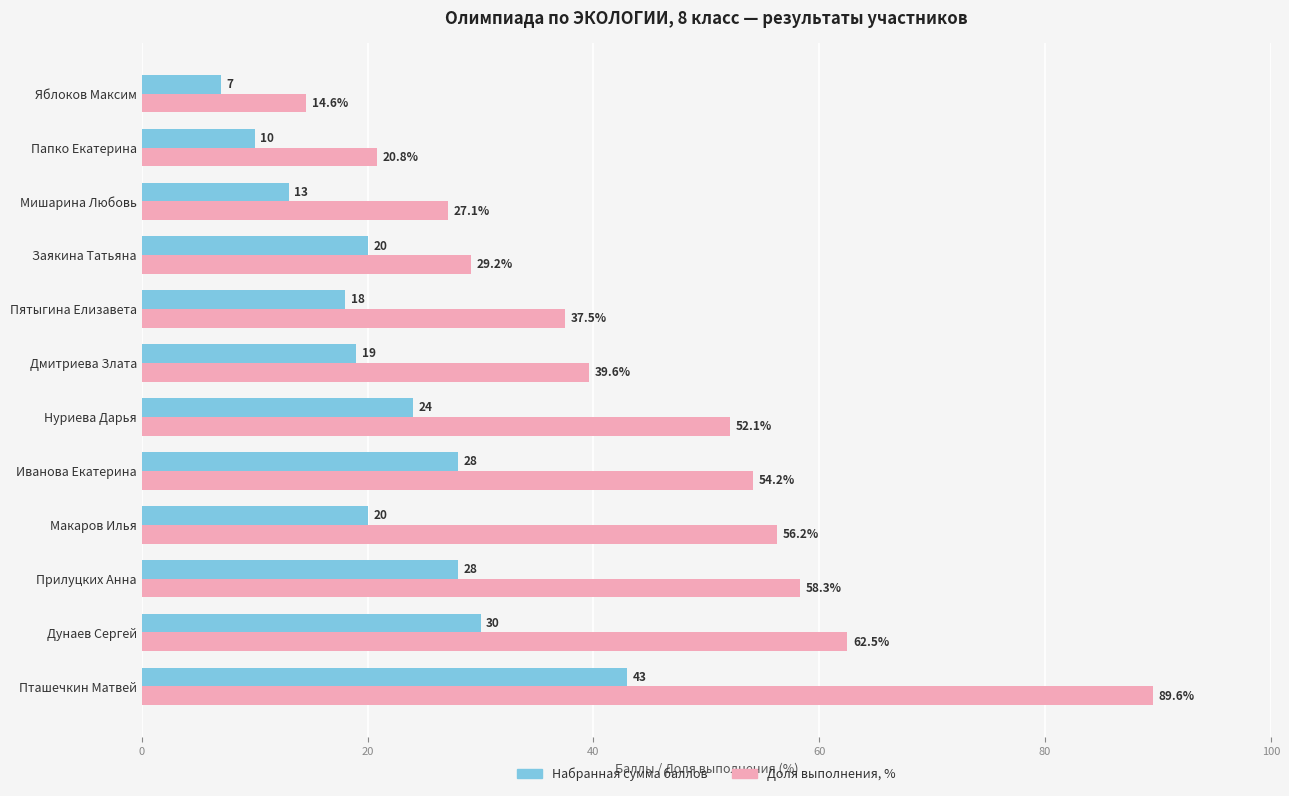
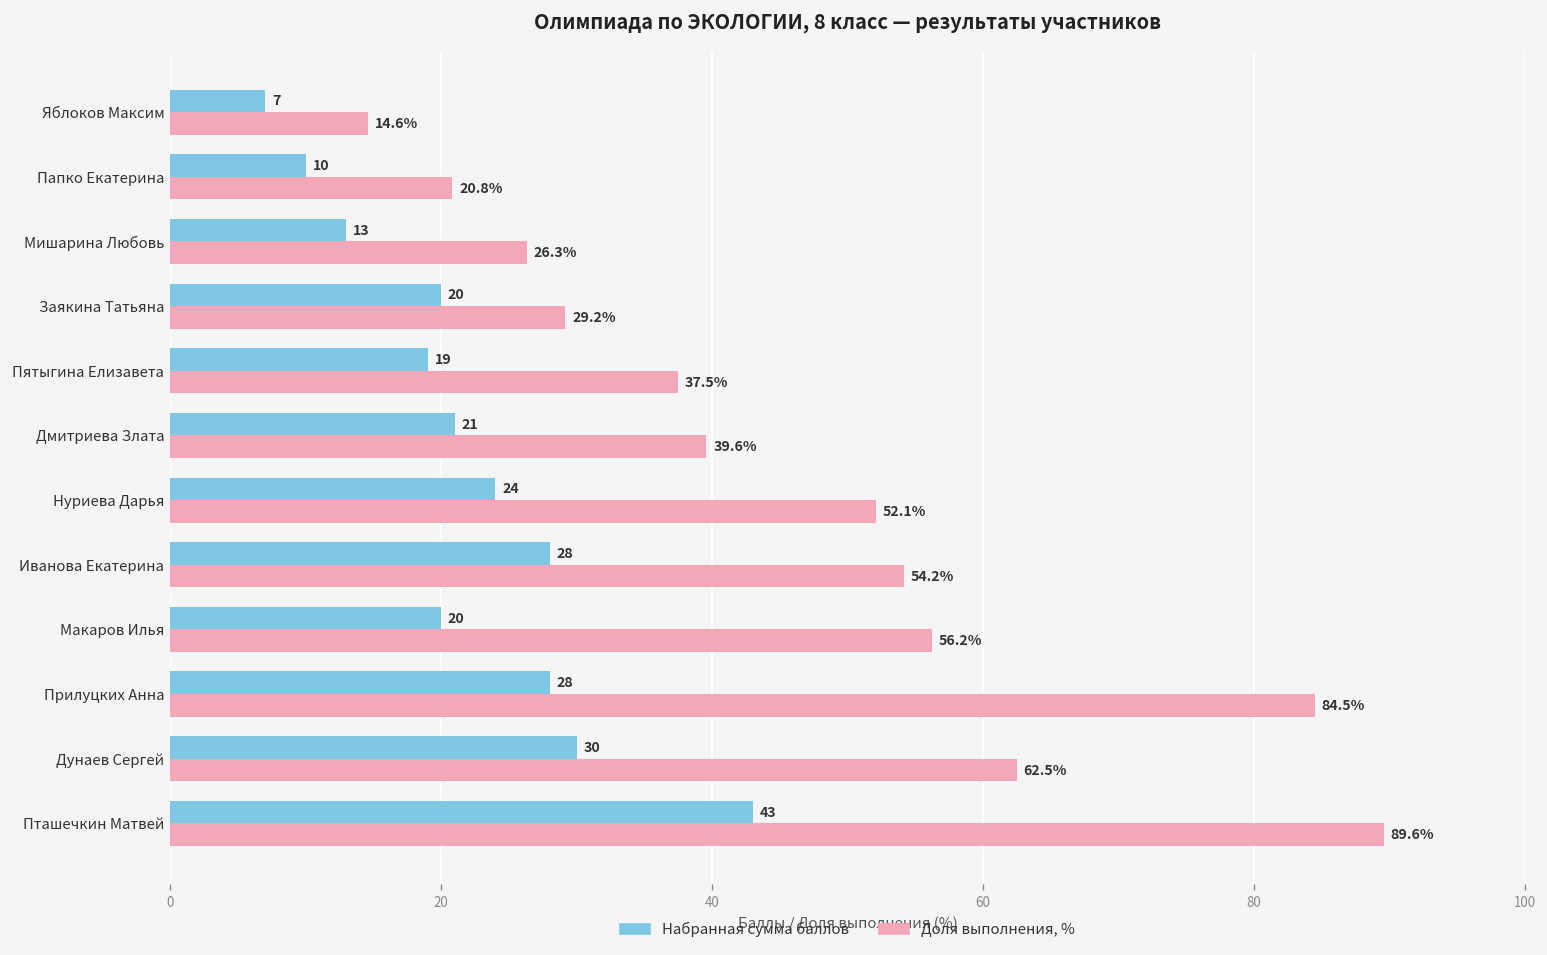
Доля выполнения, %, Мишарина Любовь: 27.1% -> 26.3%
Набранная сумма баллов, Пятыгина Елизавета: 18 -> 19
Набранная сумма баллов, Дмитриева Злата: 19 -> 21
Доля выполнения, %, Прилуцких Анна: 58.3% -> 84.5%
